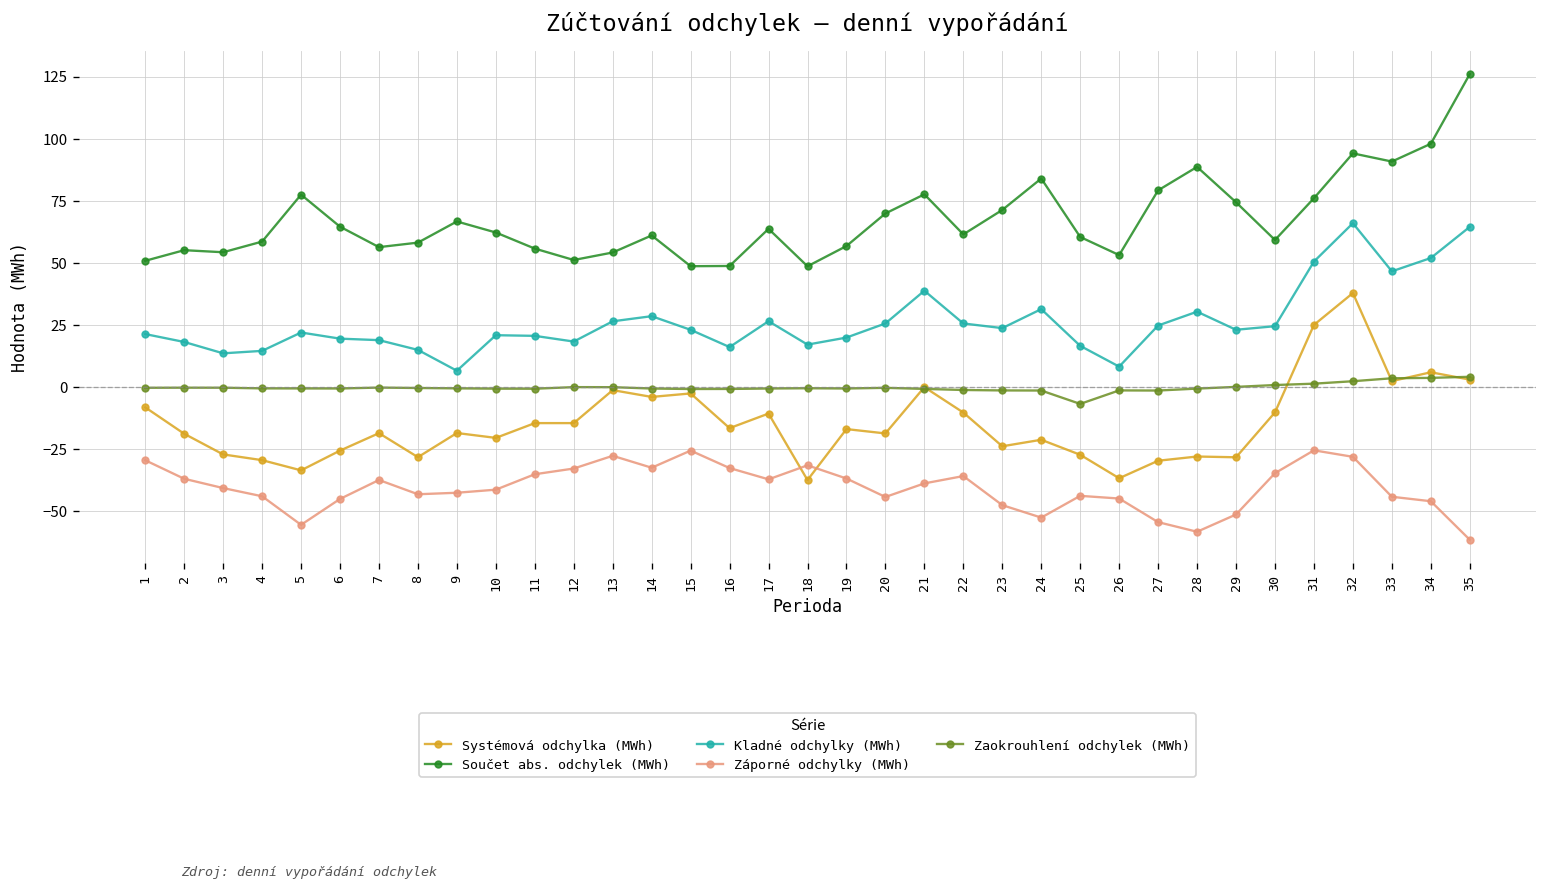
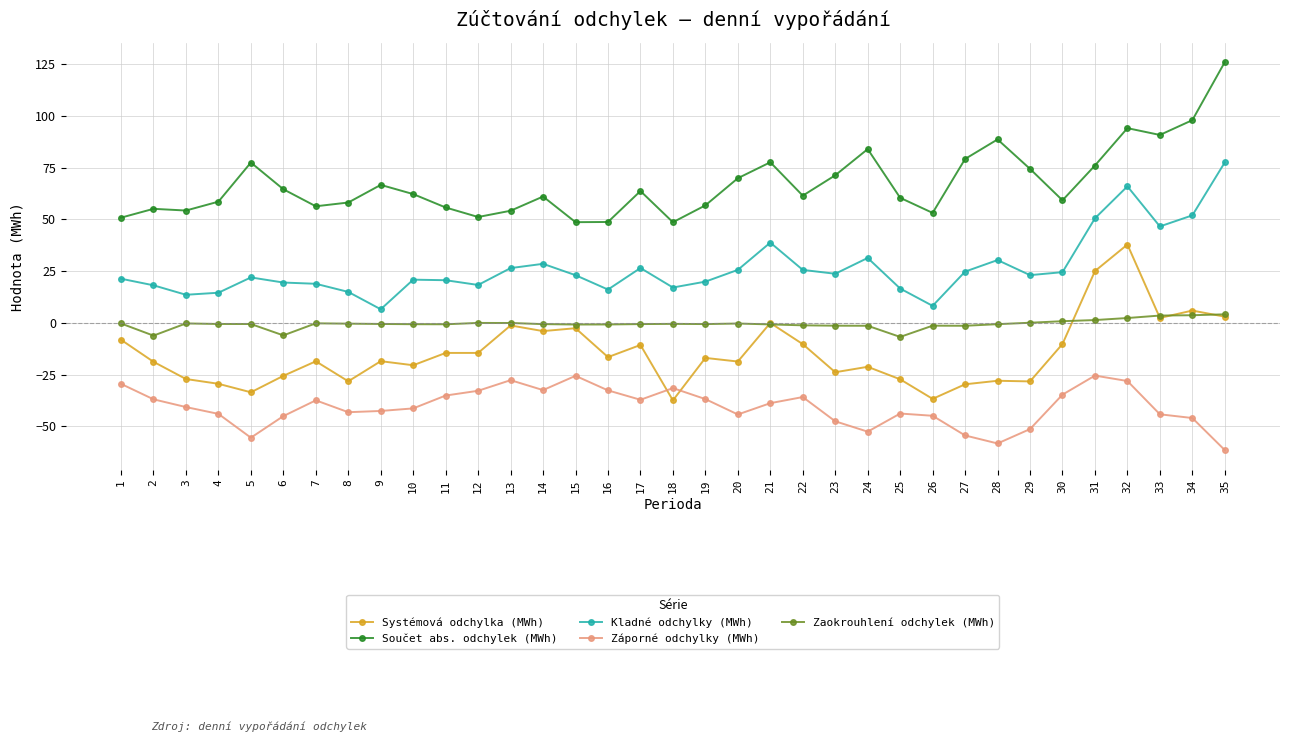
Zaokrouhlení odchylek (MWh), 2: 0 -> -6
Zaokrouhlení odchylek (MWh), 6: -1 -> -6
Kladné odchylky (MWh), 35: 64 -> 78
